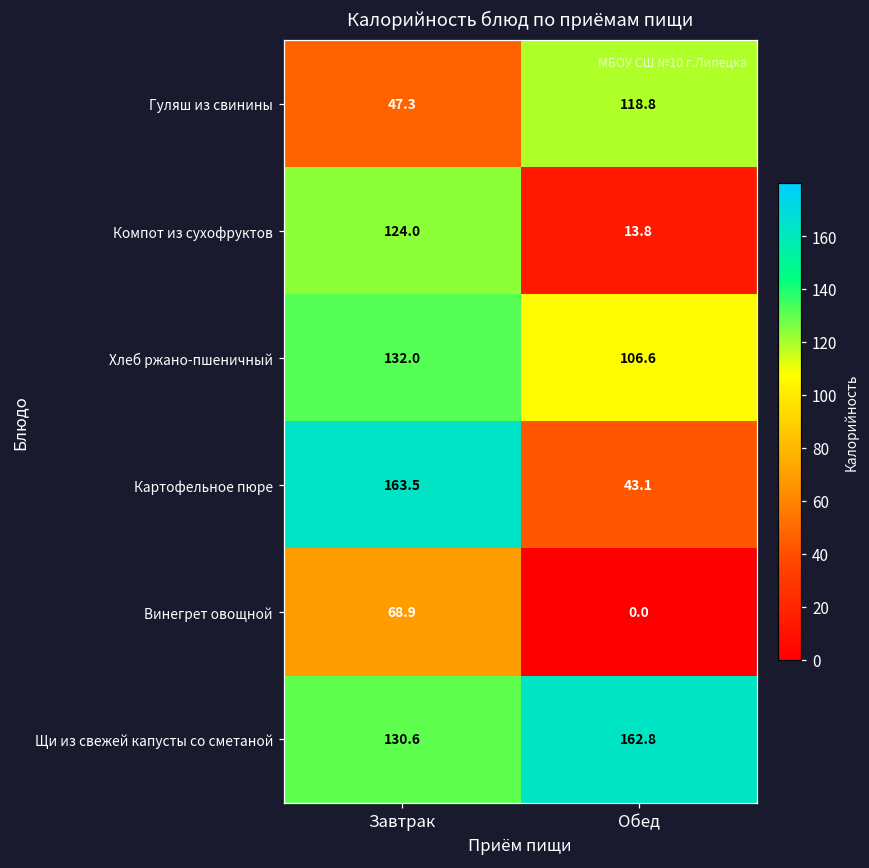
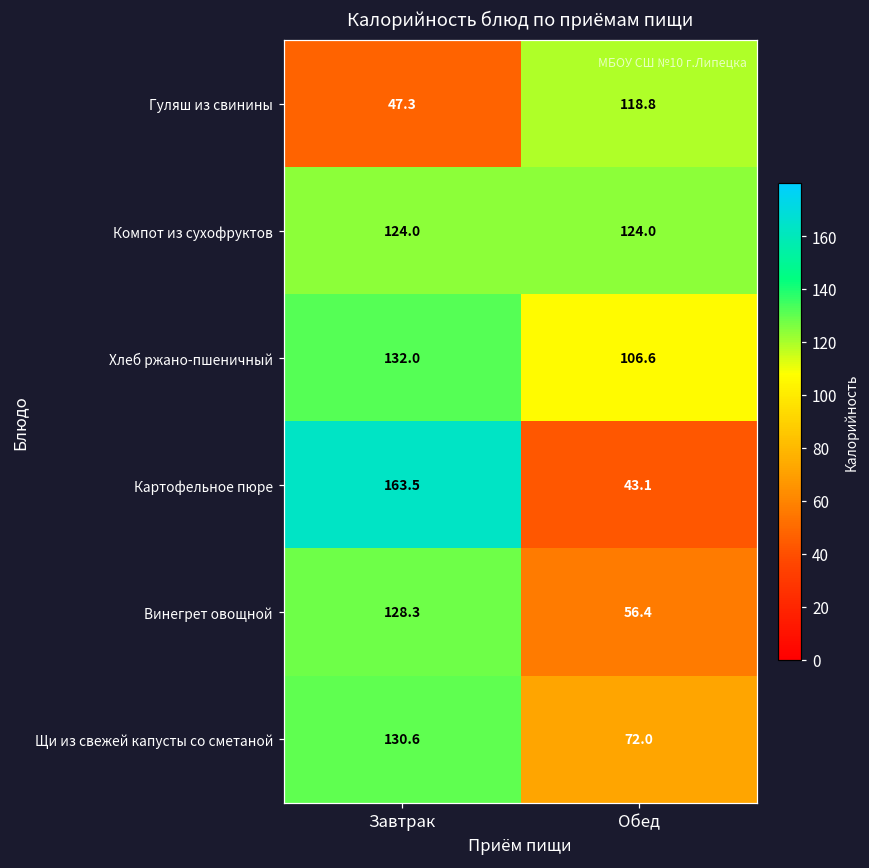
Компот из сухофруктов, Обед: 13.8 -> 124.0
Винегрет овощной, Завтрак: 68.9 -> 128.3
Винегрет овощной, Обед: 0.0 -> 56.4
Щи из свежей капусты со сметаной, Обед: 162.8 -> 72.0
